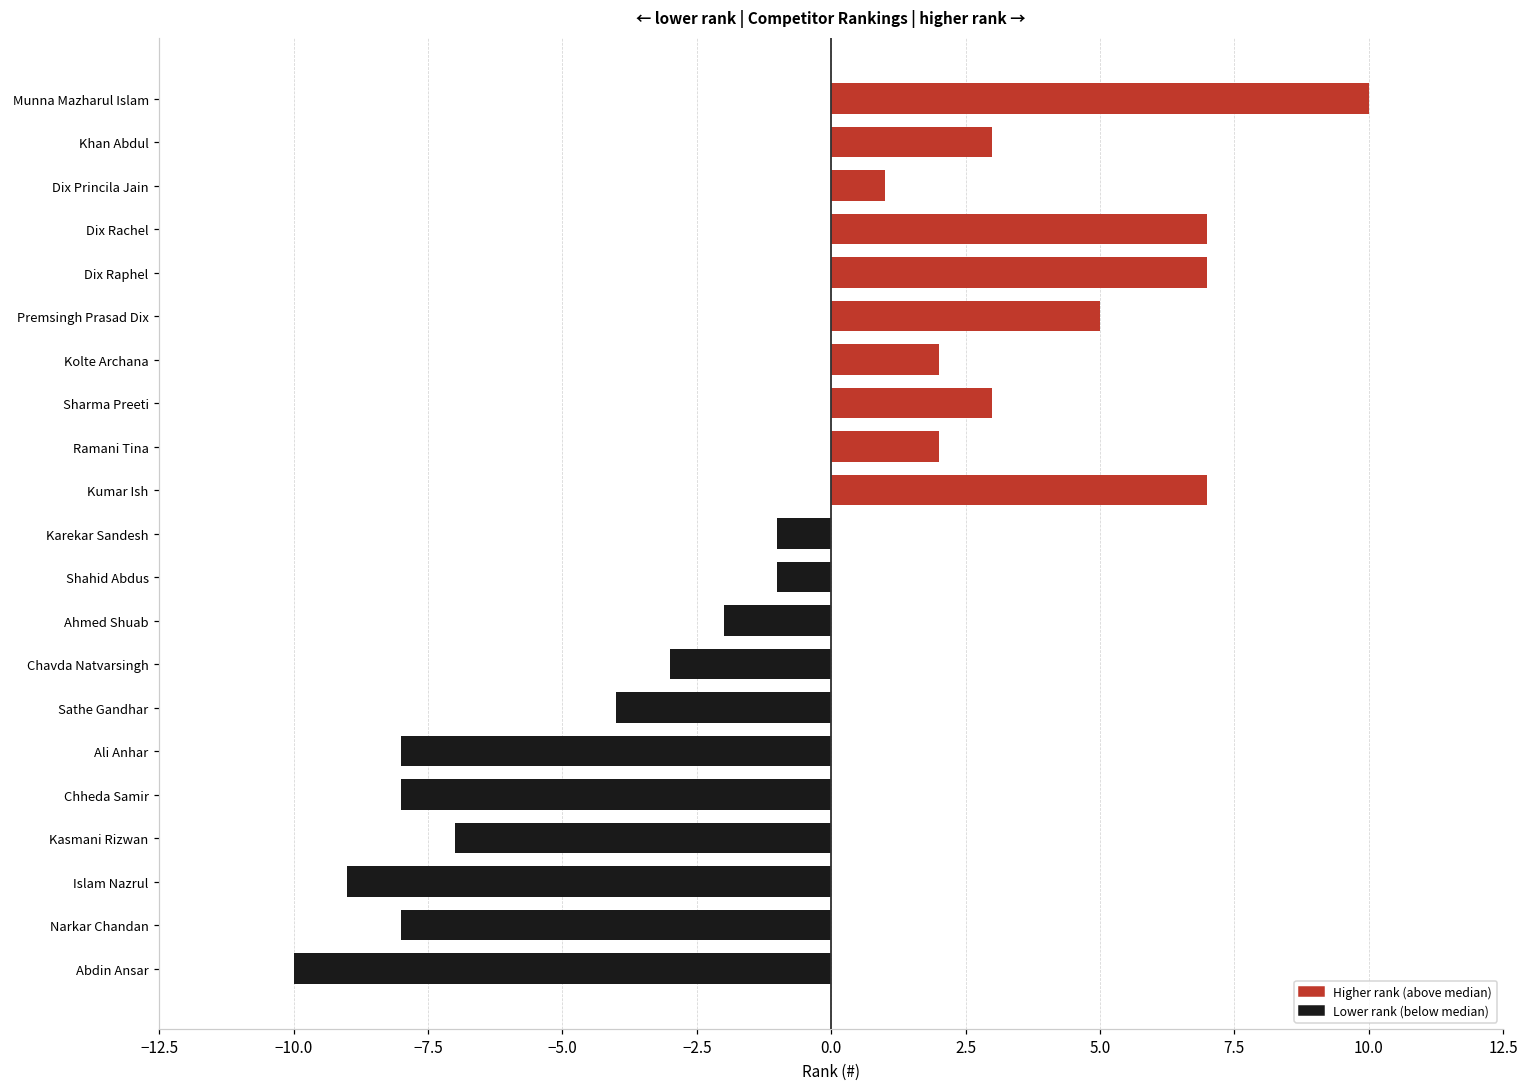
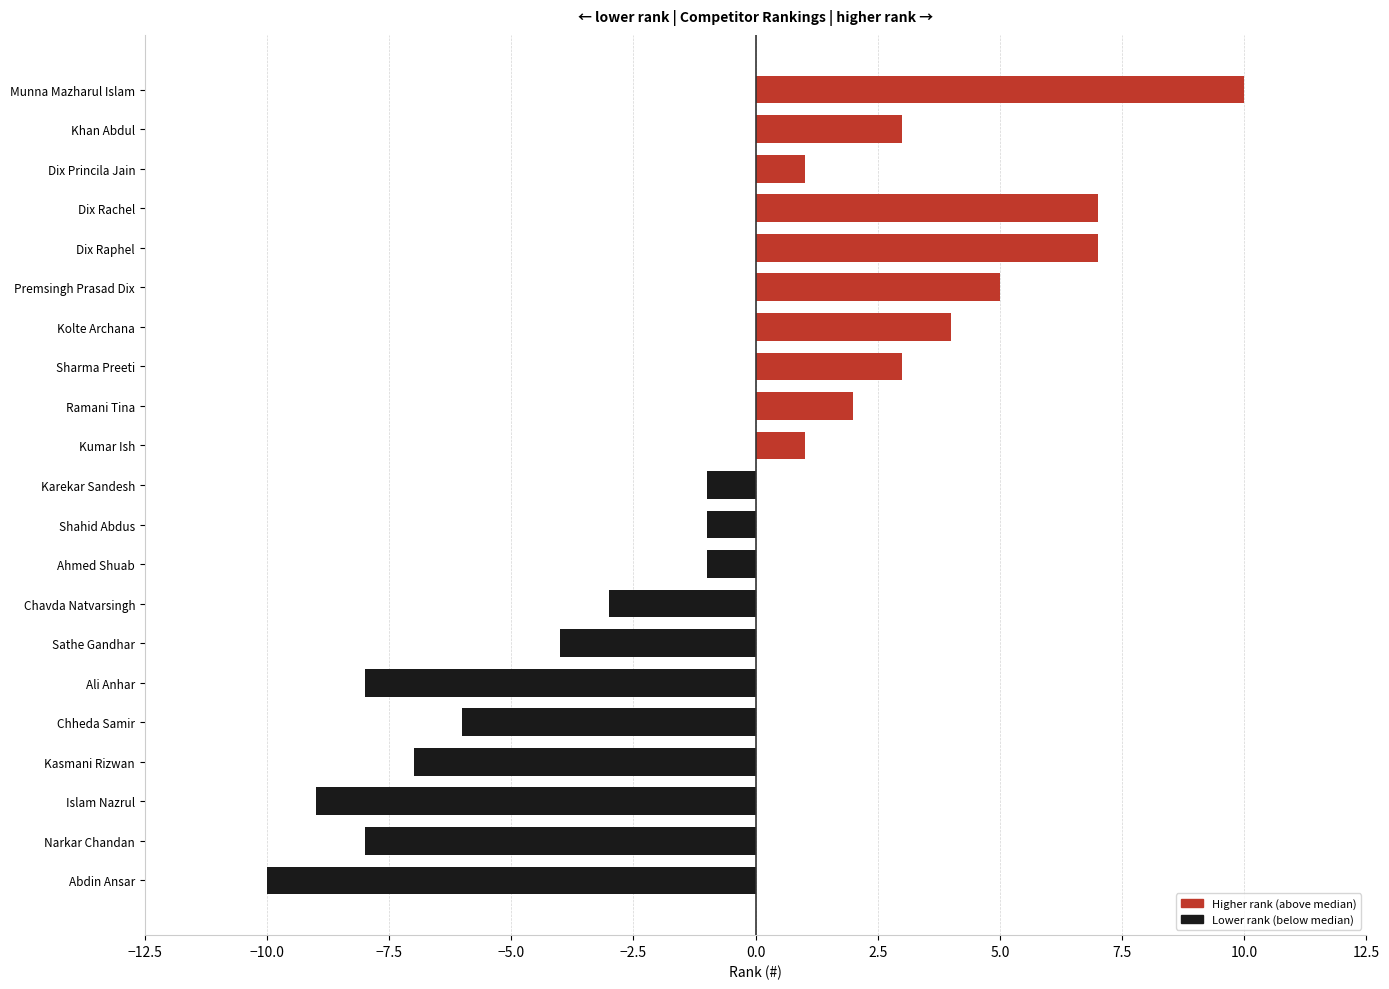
Kolte Archana: 2.0 -> 4.0
Kumar Ish: 7.0 -> 1.0
Ahmed Shuab: -2.0 -> -1.0
Chheda Samir: -8.0 -> -6.0
